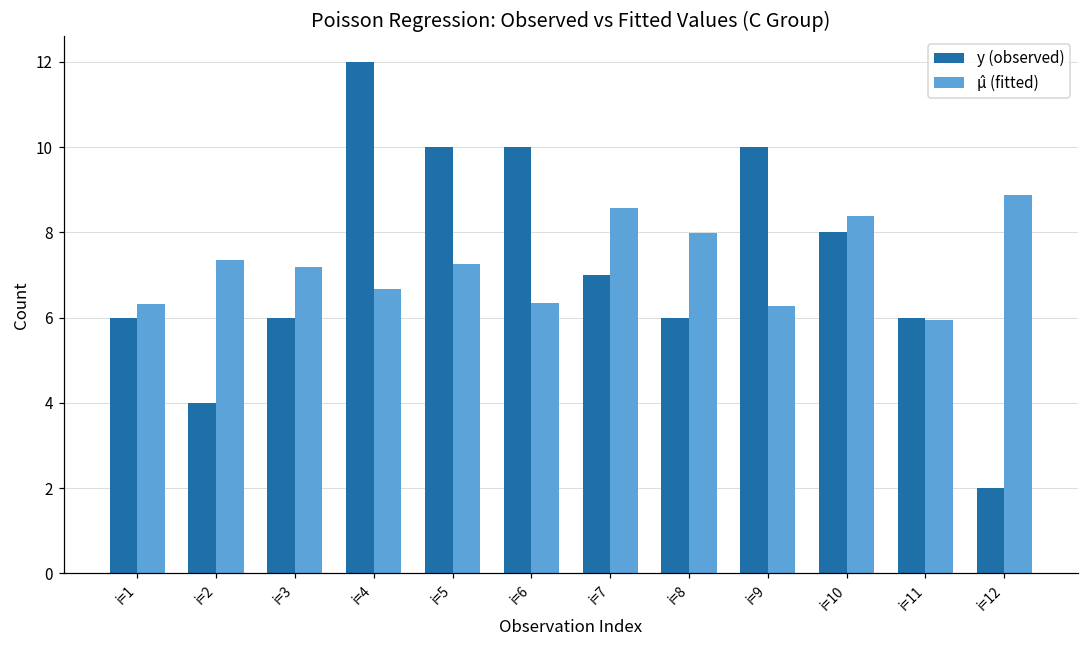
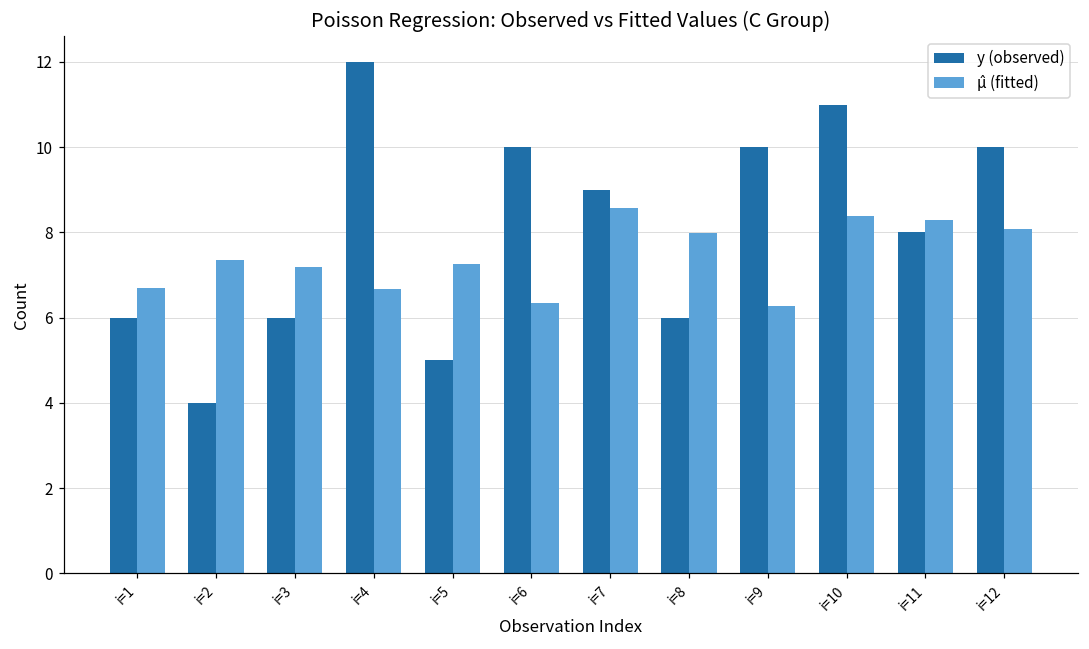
μ̂ (fitted), i=1: 6.3 -> 6.7
y (observed), i=5: 10 -> 5
y (observed), i=7: 7 -> 9
y (observed), i=10: 8 -> 11
y (observed), i=11: 6 -> 8
μ̂ (fitted), i=11: 5.9 -> 8.3
y (observed), i=12: 2 -> 10
μ̂ (fitted), i=12: 8.9 -> 8.1
